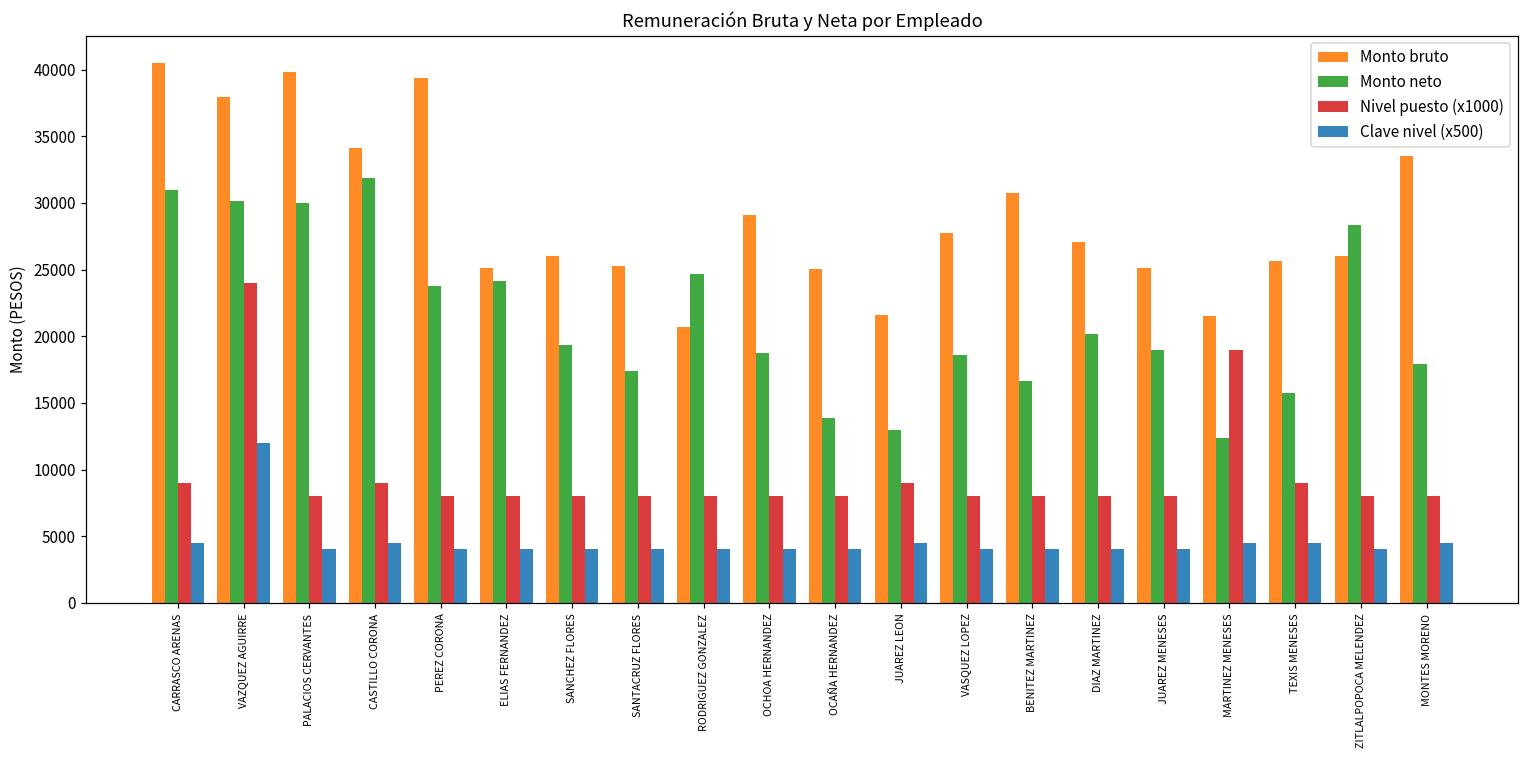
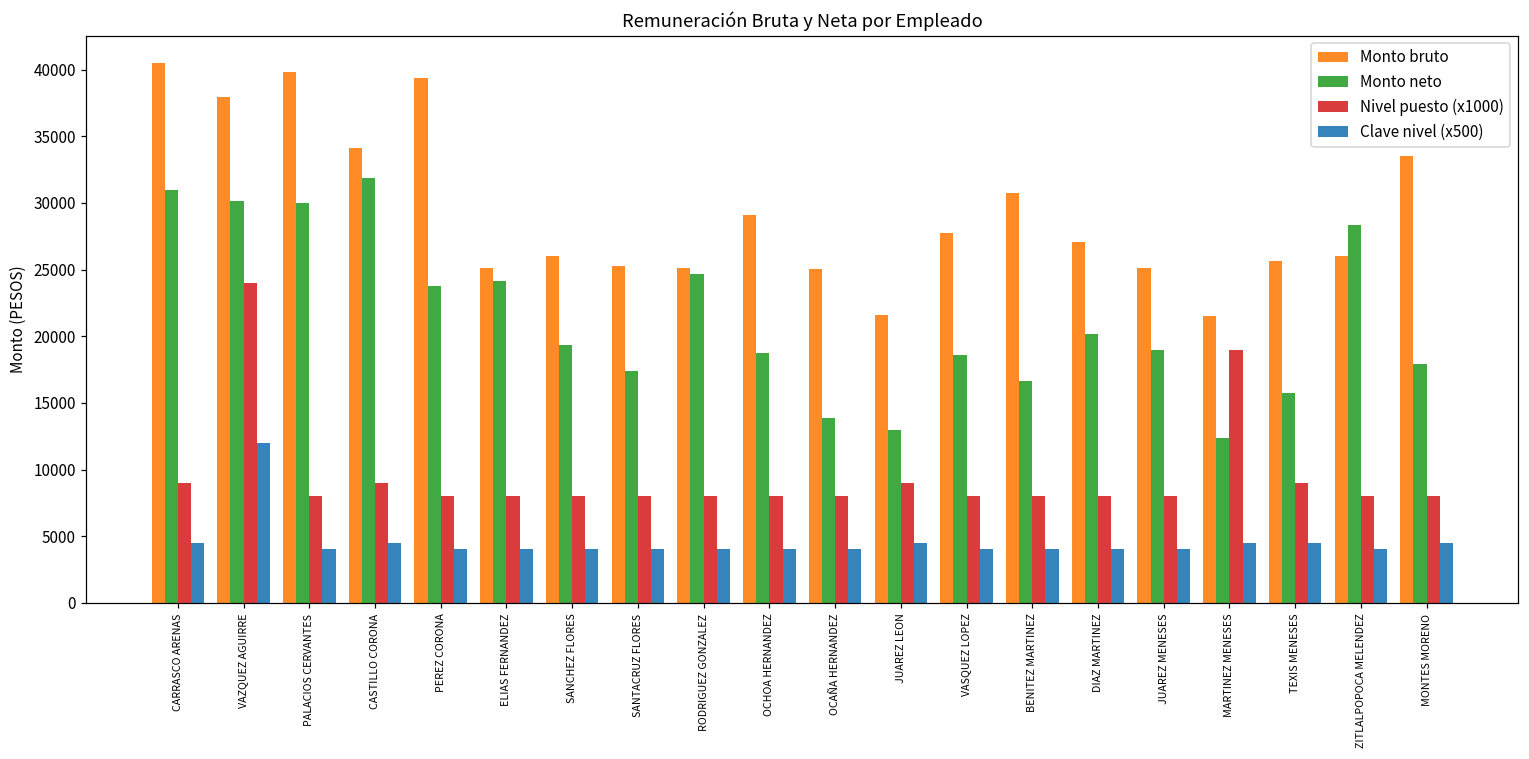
Monto bruto, RODRIGUEZ GONZALEZ: 20700 -> 25100
